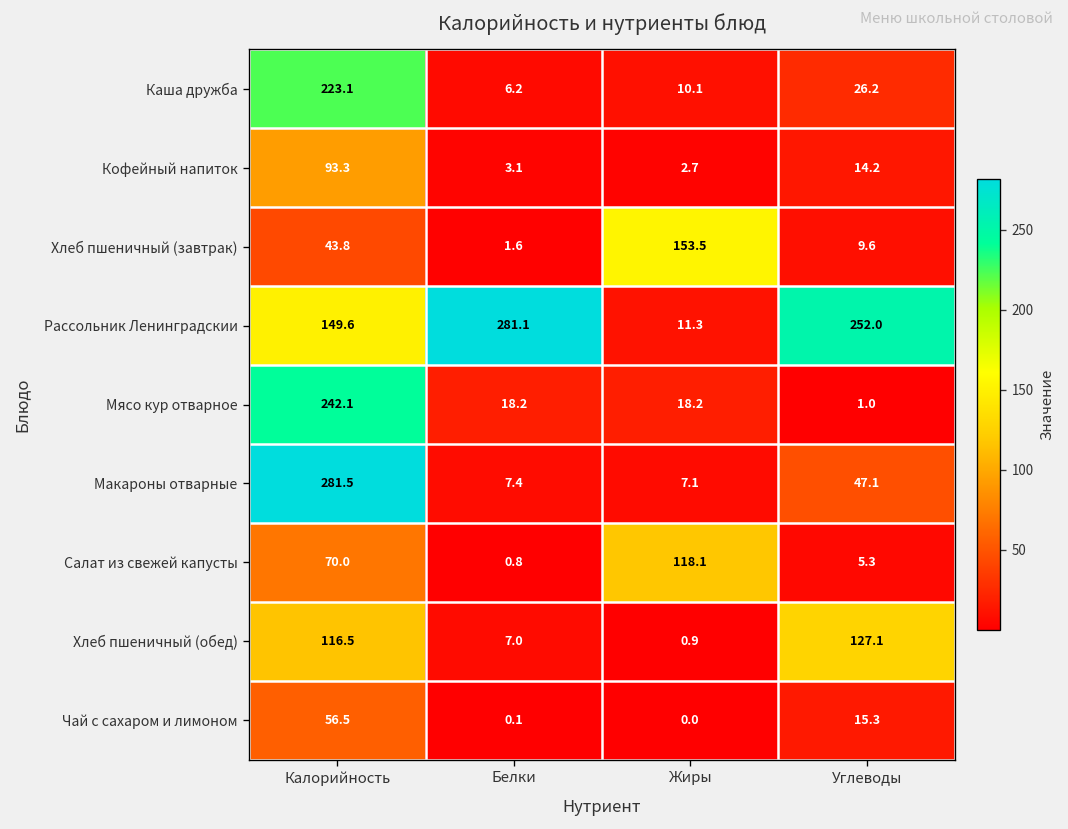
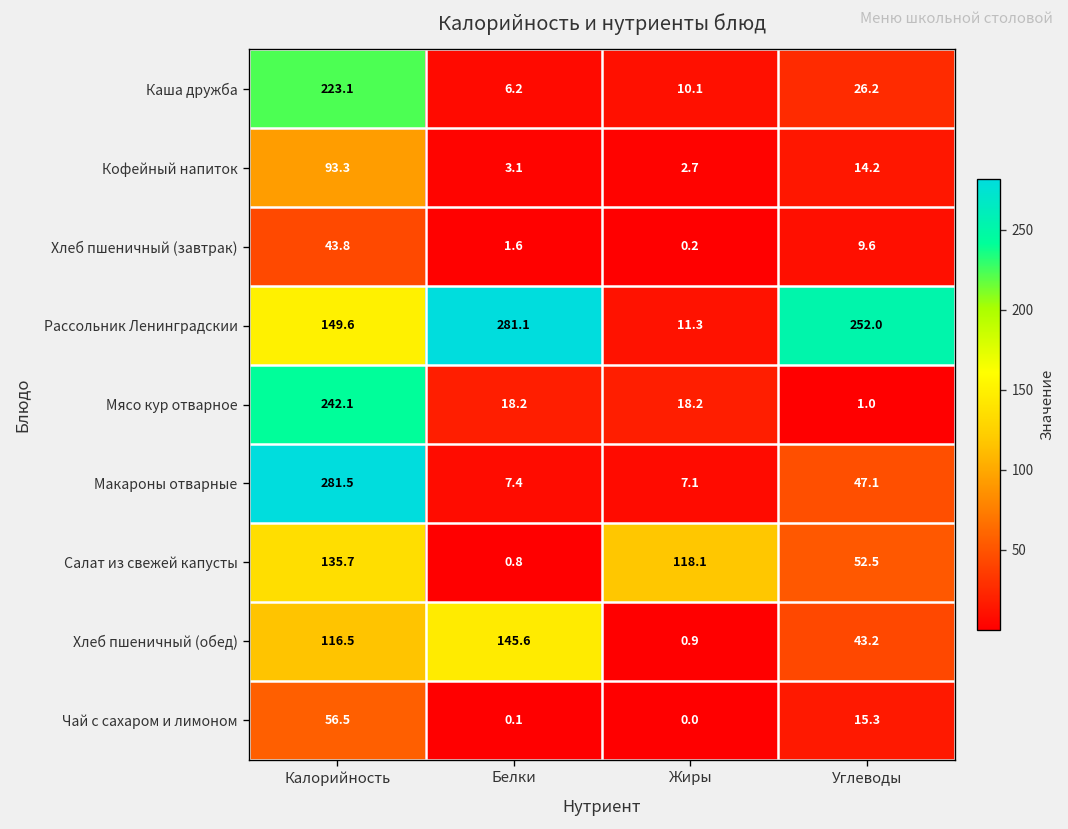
Хлеб пшеничный (завтрак), Жиры: 153.5 -> 0.2
Салат из свежей капусты, Калорийность: 70.0 -> 135.7
Салат из свежей капусты, Углеводы: 5.3 -> 52.5
Хлеб пшеничный (обед), Белки: 7.0 -> 145.6
Хлеб пшеничный (обед), Углеводы: 127.1 -> 43.2
